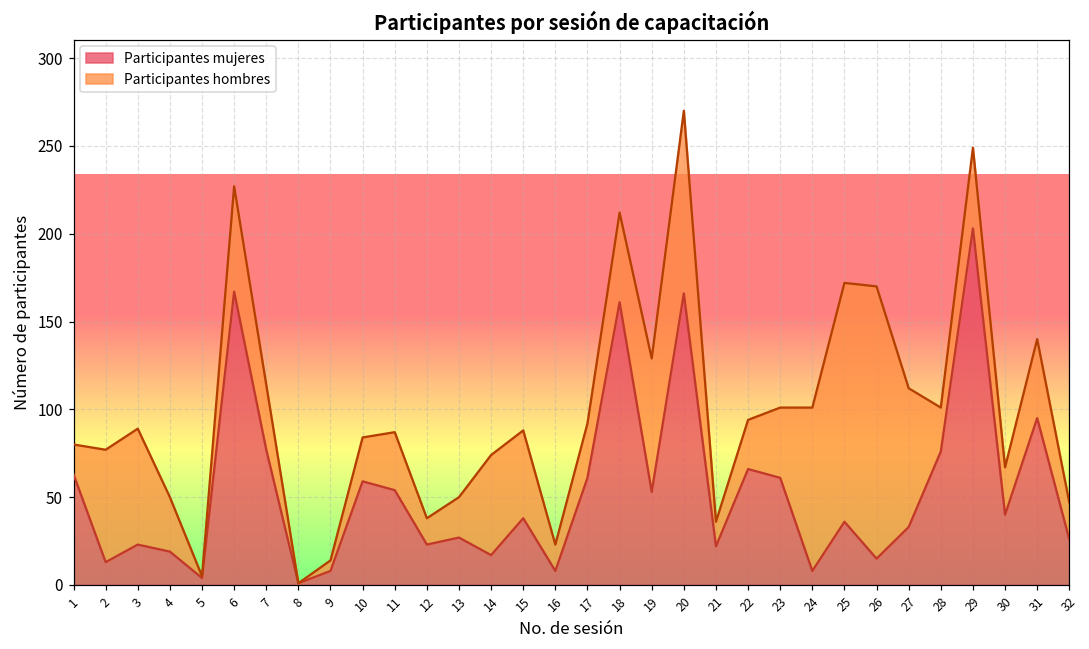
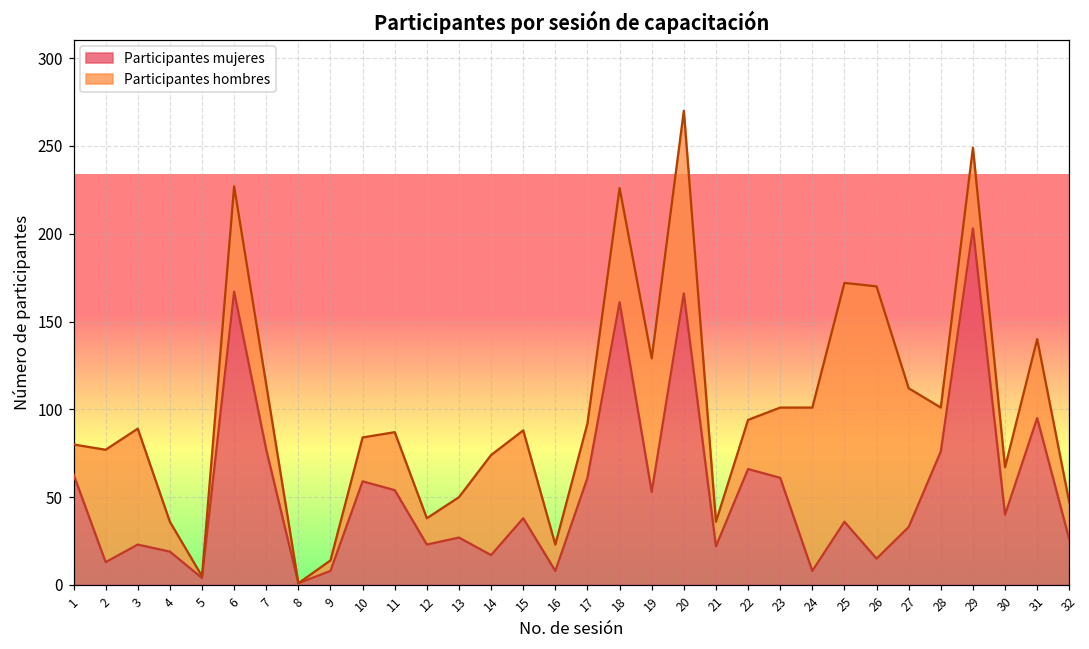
Participantes hombres, 4: 31 -> 17
Participantes hombres, 18: 51 -> 65
